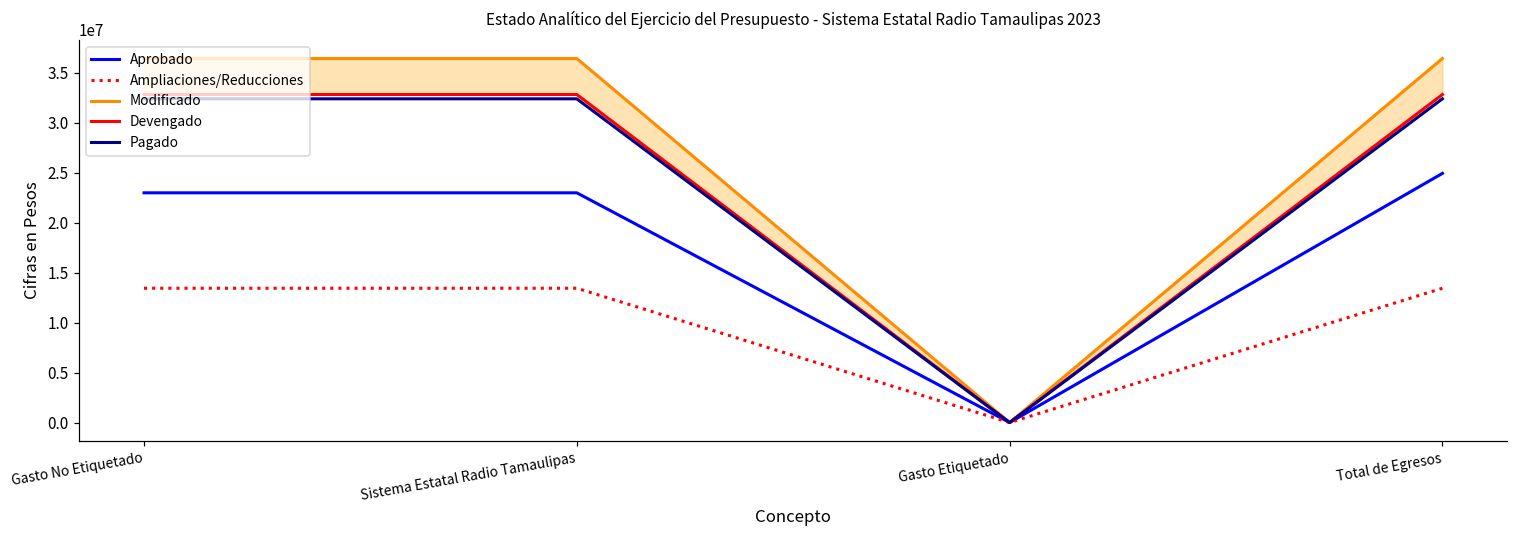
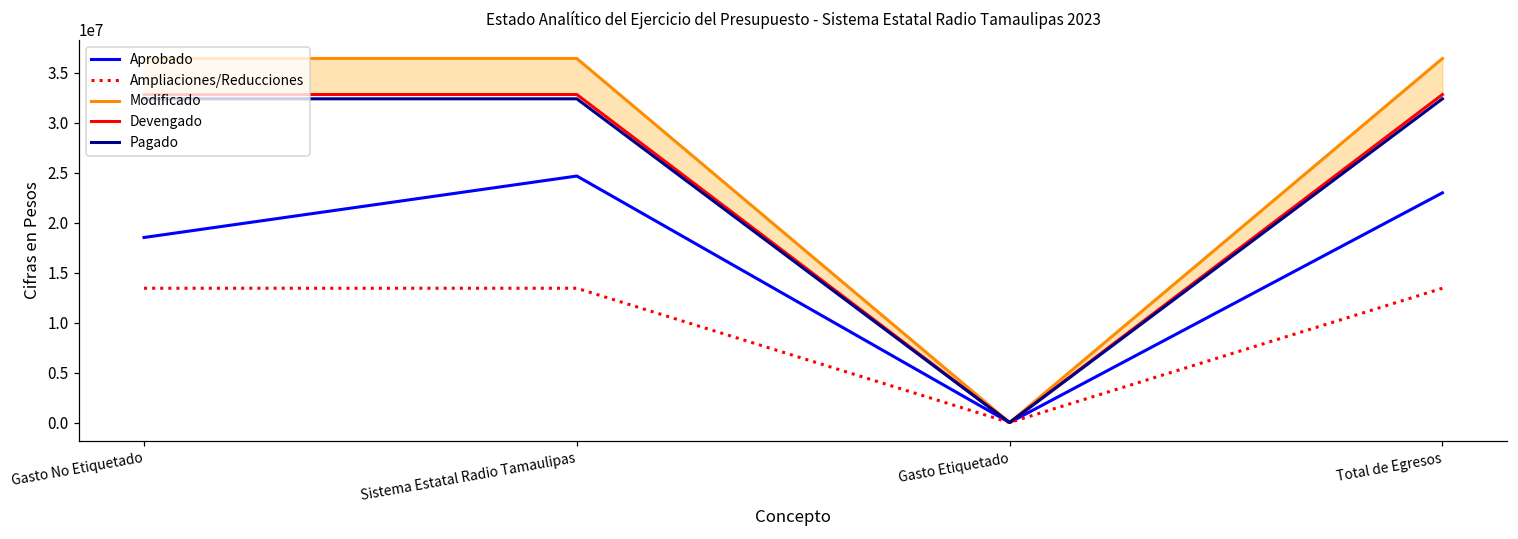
Aprobado, Gasto No Etiquetado: 23000000 -> 19000000
Aprobado, Sistema Estatal Radio Tamaulipas: 23000000 -> 25000000
Aprobado, Total de Egresos: 25000000 -> 23000000
